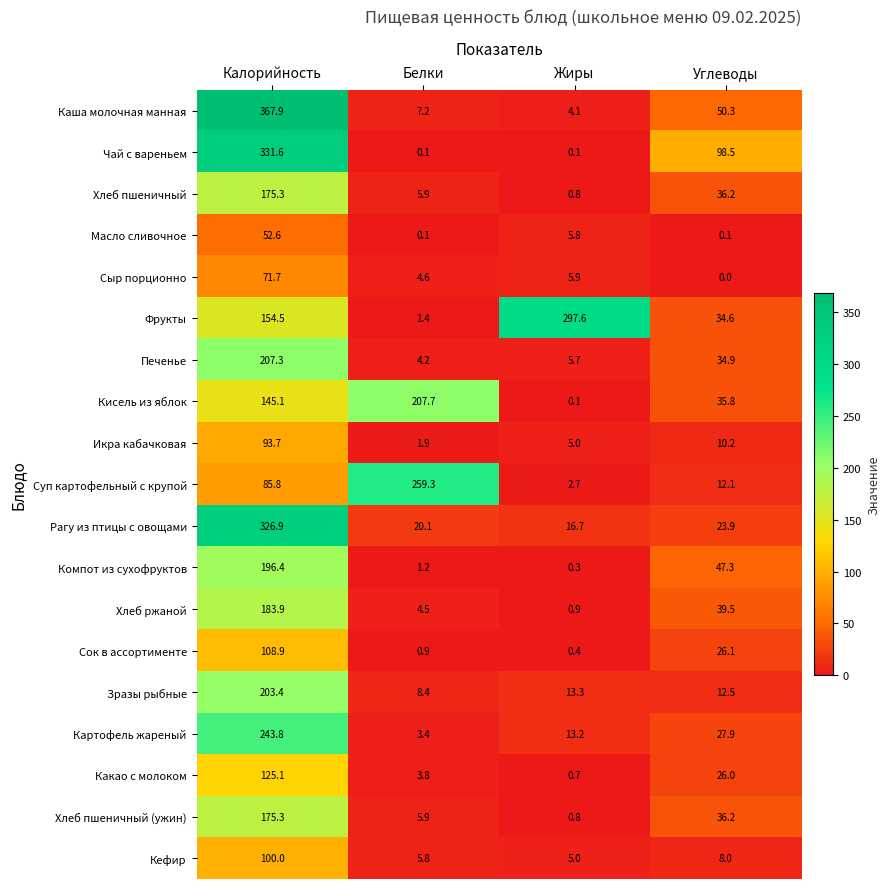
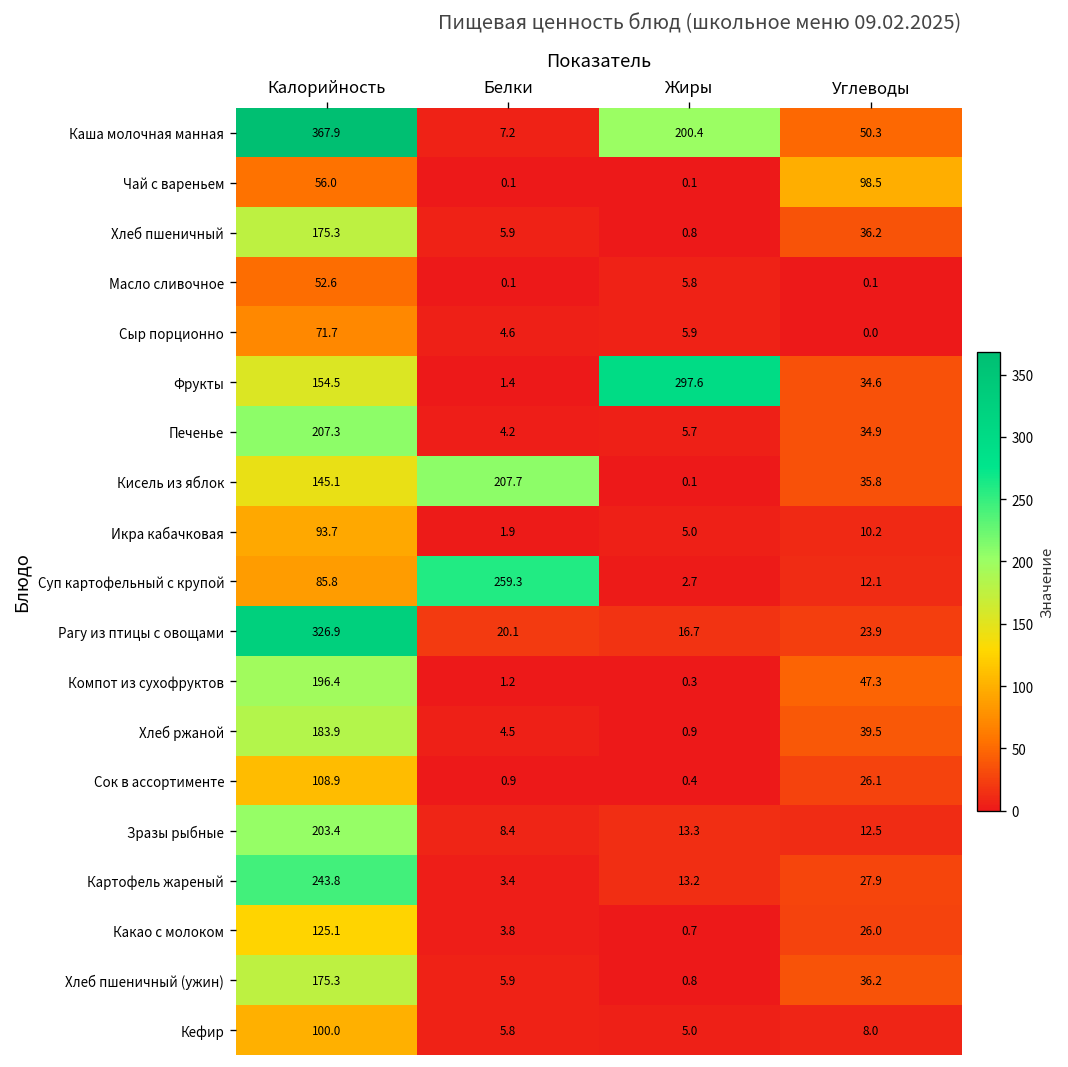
Каша молочная манная, Жиры: 4.1 -> 200.4
Чай с вареньем, Калорийность: 331.6 -> 56.0
